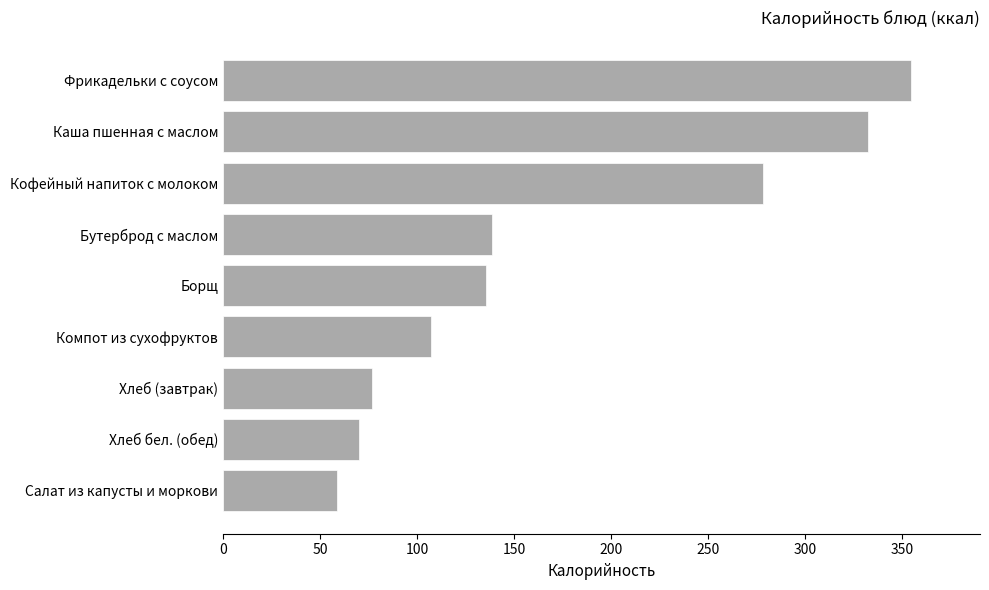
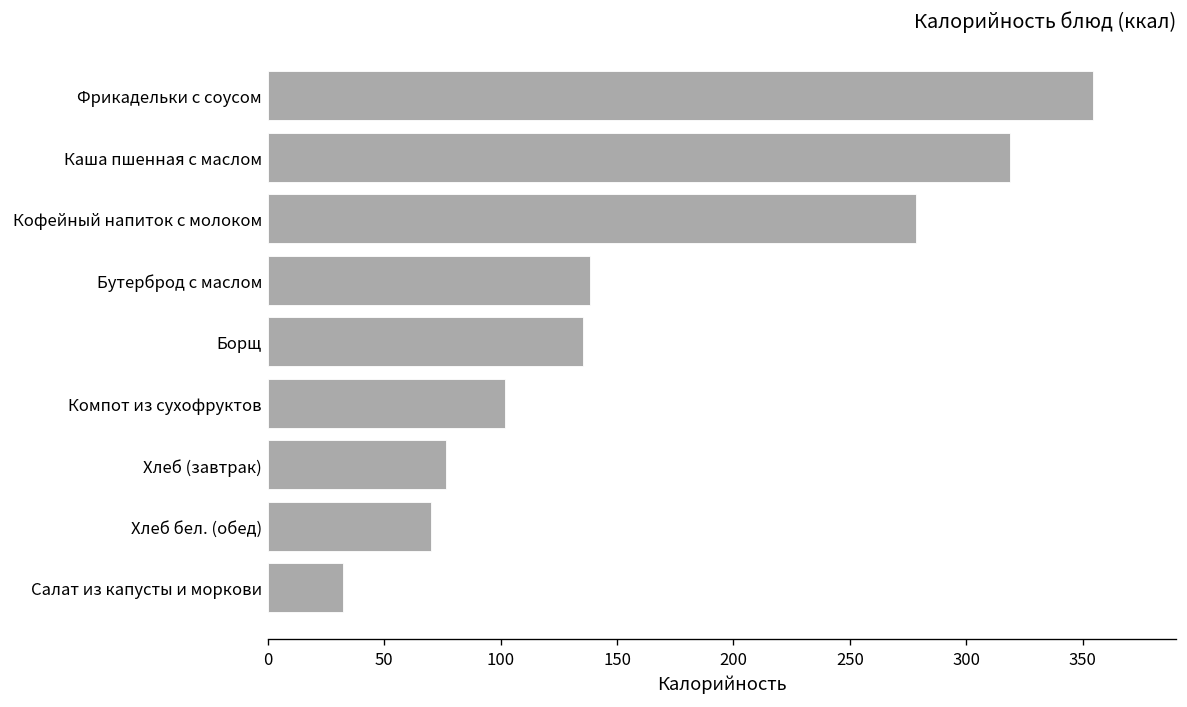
Каша пшенная с маслом: 332 -> 319
Компот из сухофруктов: 107 -> 102
Салат из капусты и моркови: 59 -> 33
